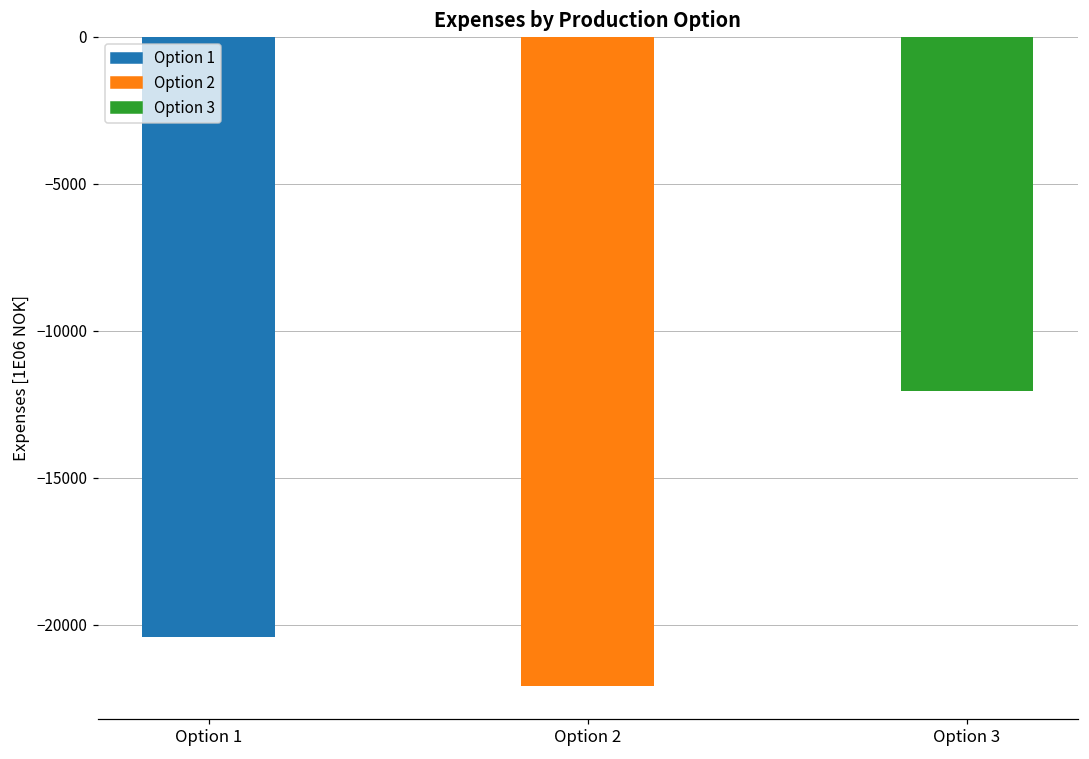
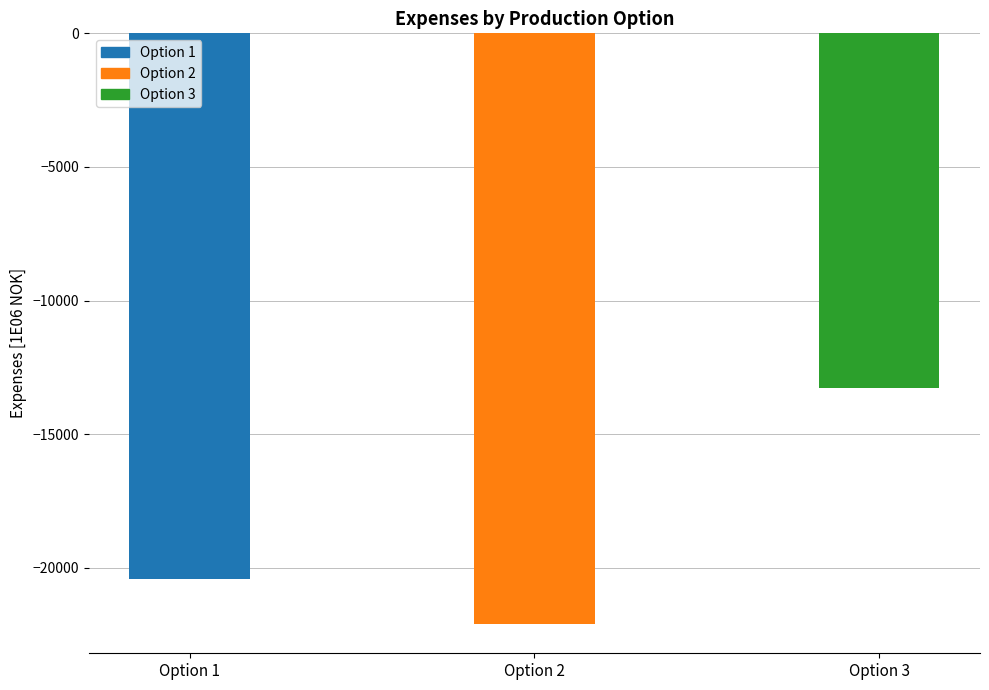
Option 3: -12000 -> -13300
